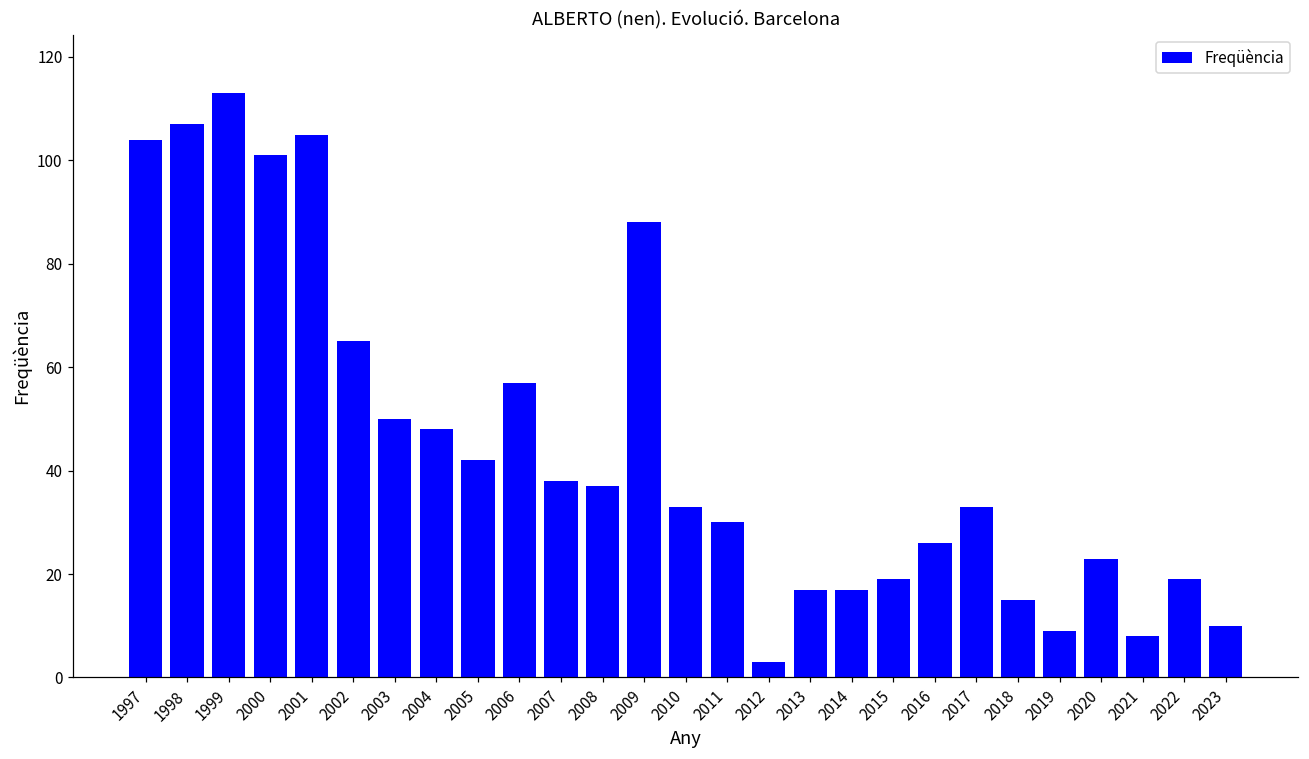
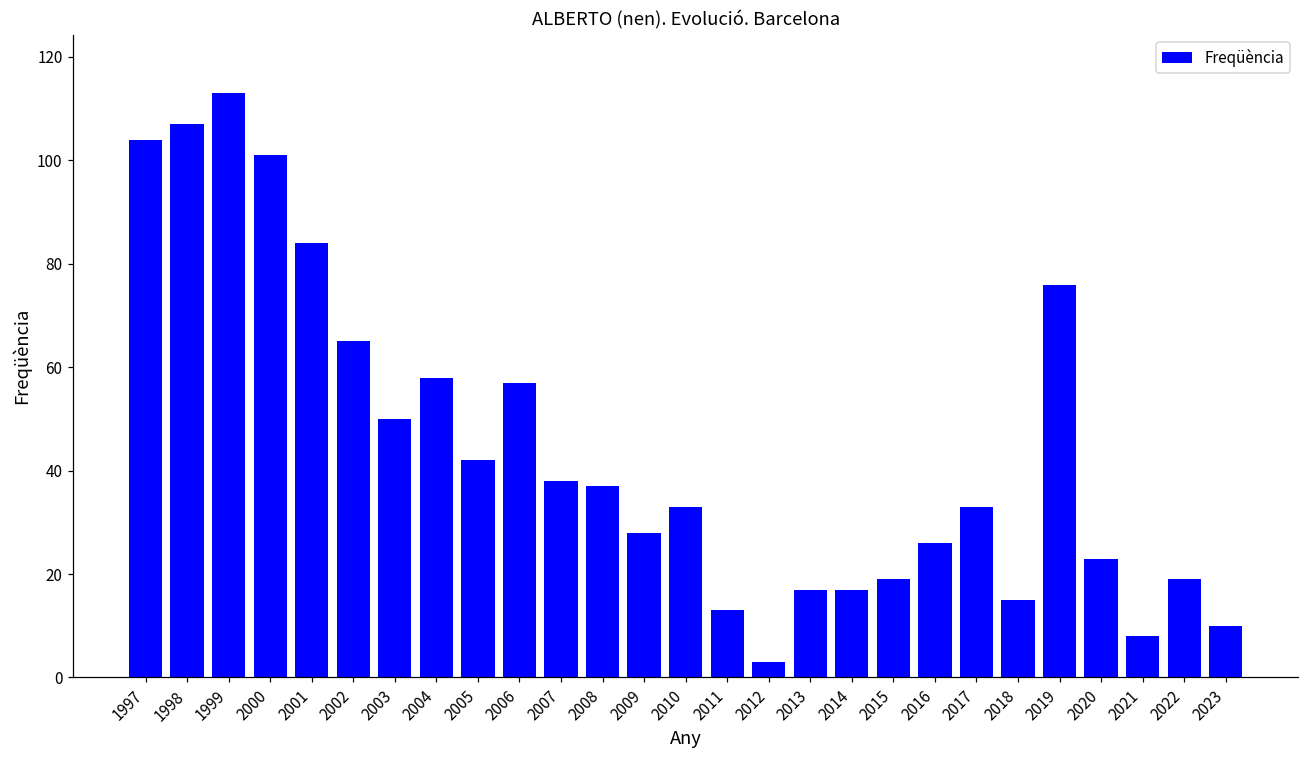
2001: 105 -> 84
2004: 48 -> 58
2009: 88 -> 28
2011: 30 -> 13
2019: 9 -> 76
